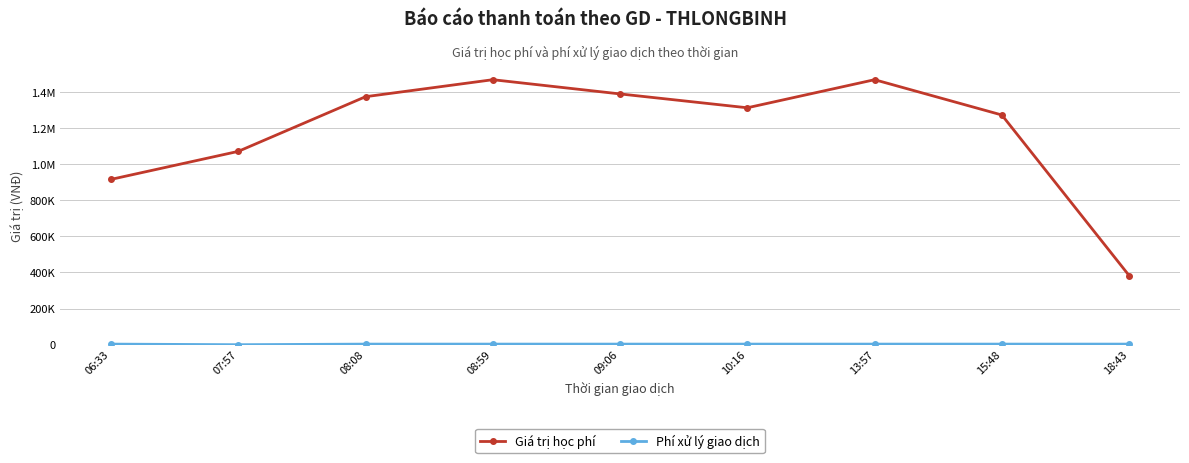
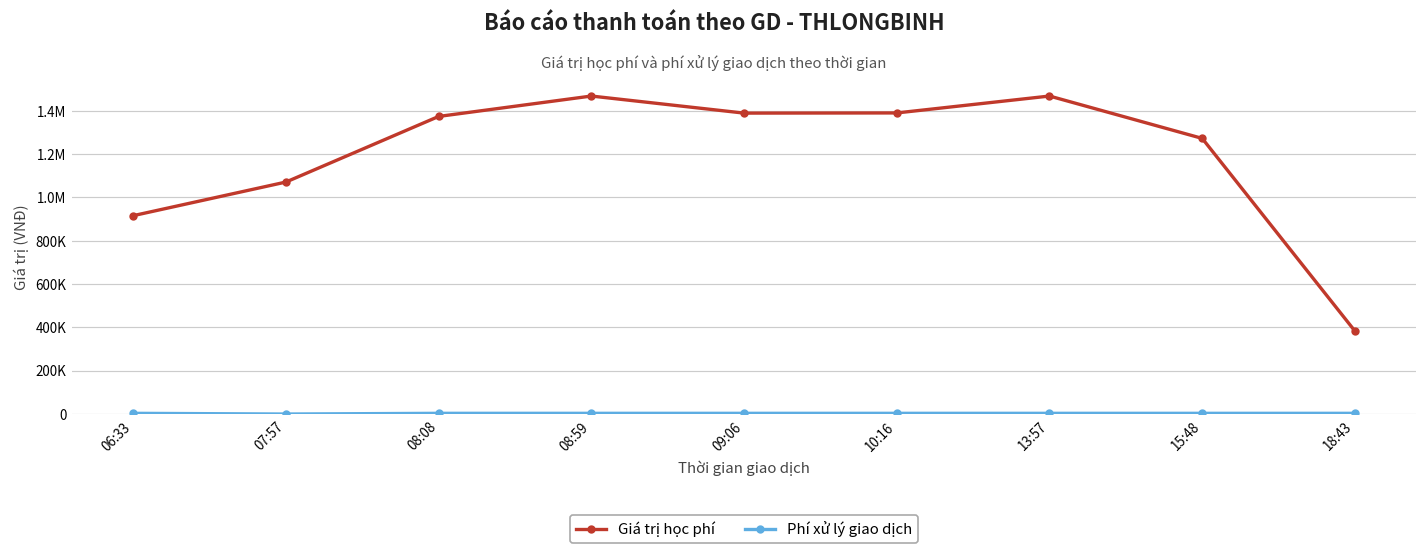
Giá trị học phí, 10:16: 1310000 -> 1390000
